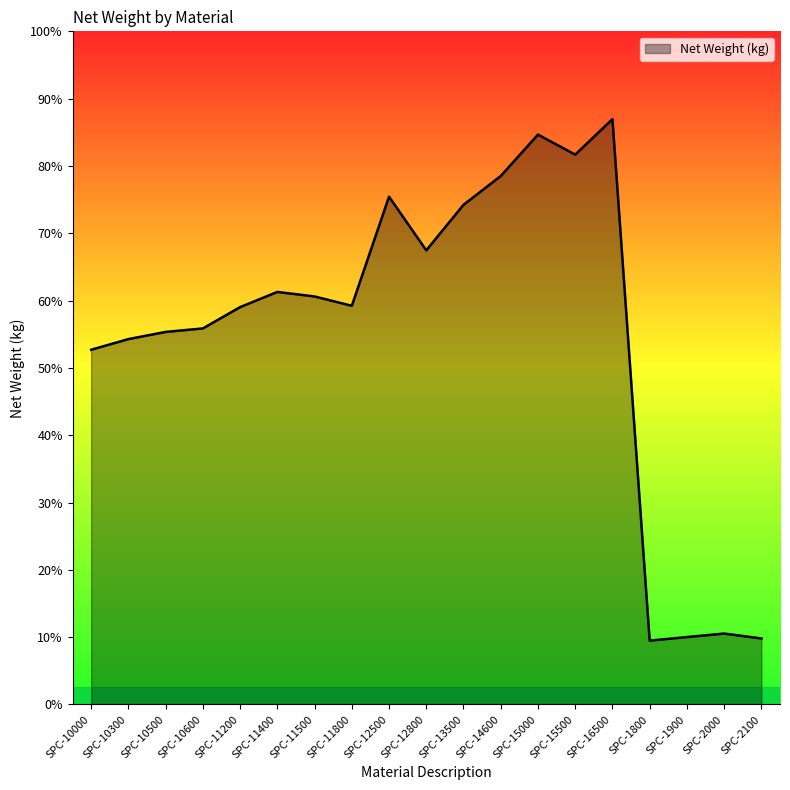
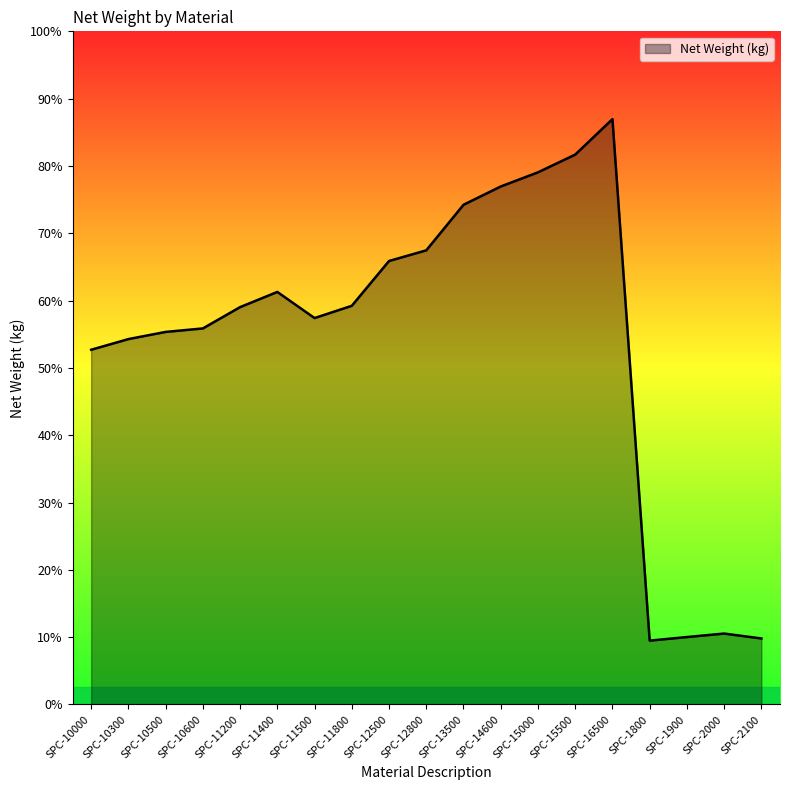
SPC-11500: 61% -> 57%
SPC-12500: 75% -> 66%
SPC-14600: 79% -> 77%
SPC-15000: 85% -> 79%
